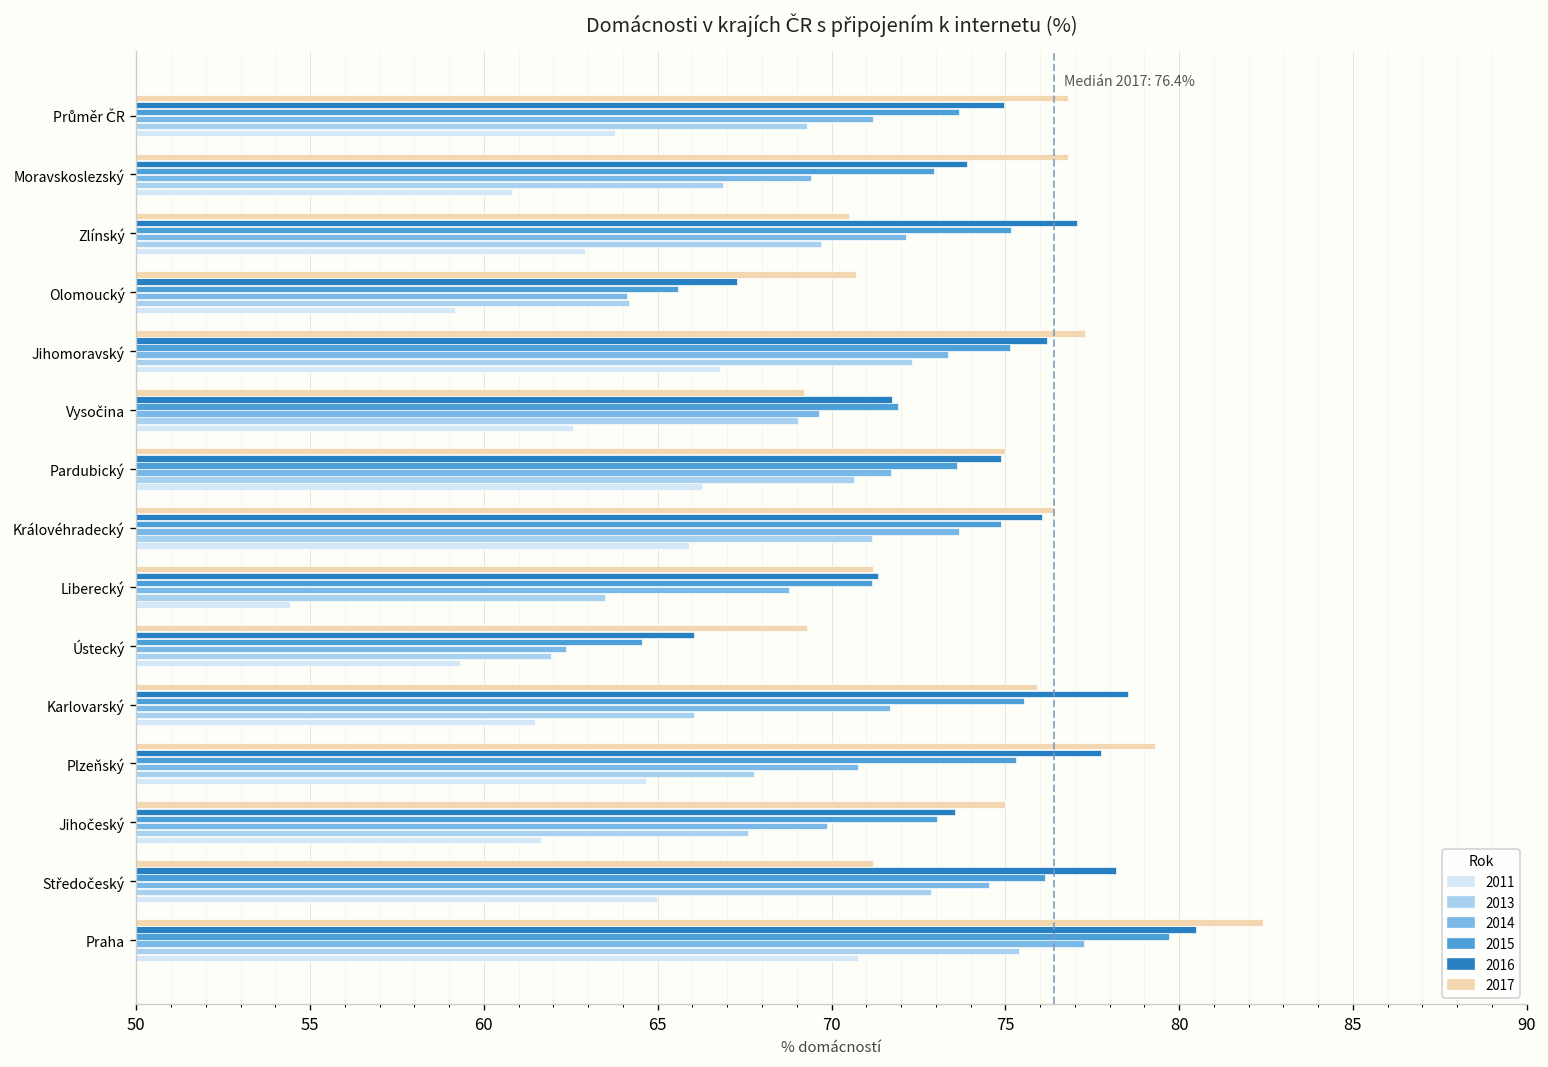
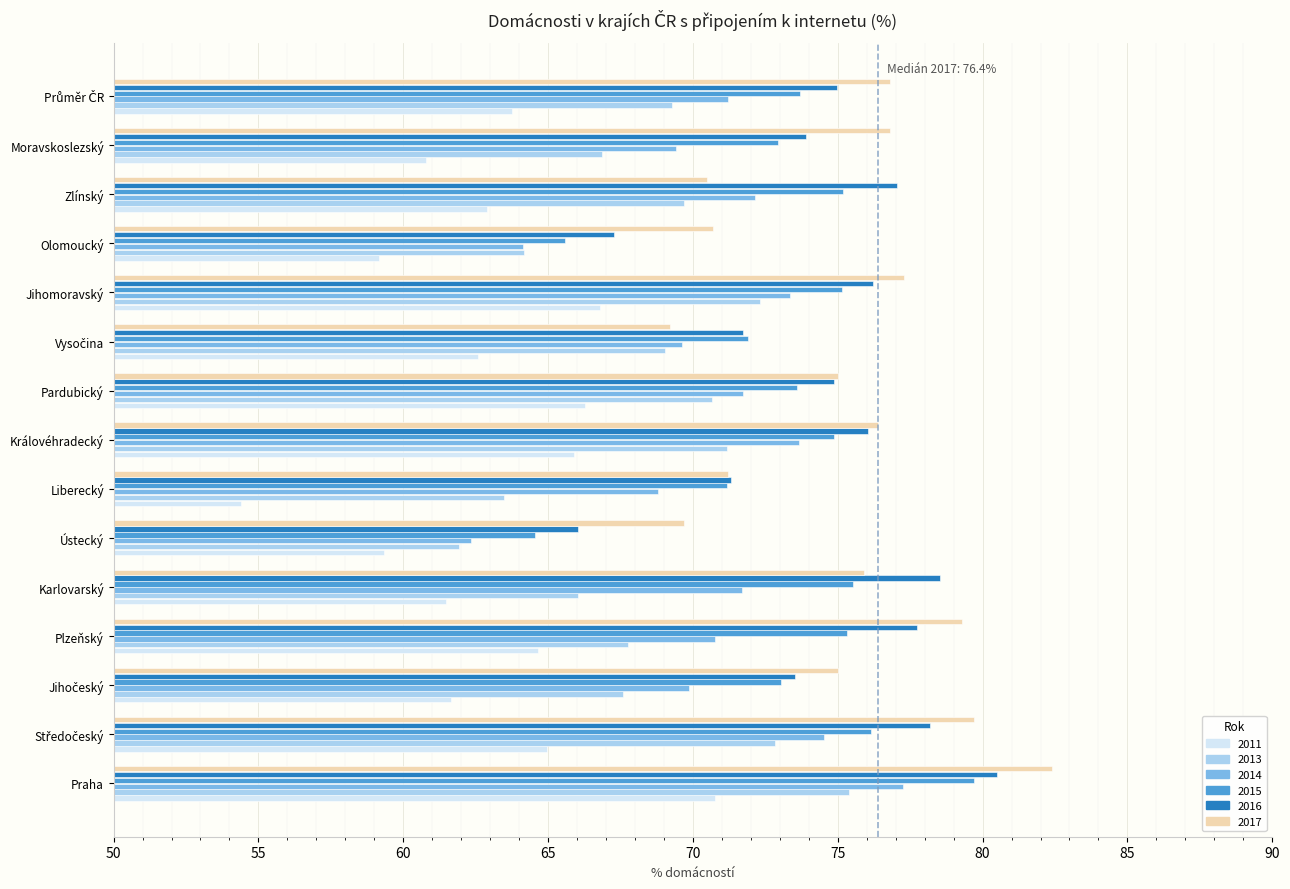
2017, Ústecký: 69.3 -> 69.7
2017, Středočeský: 71.2 -> 79.7
